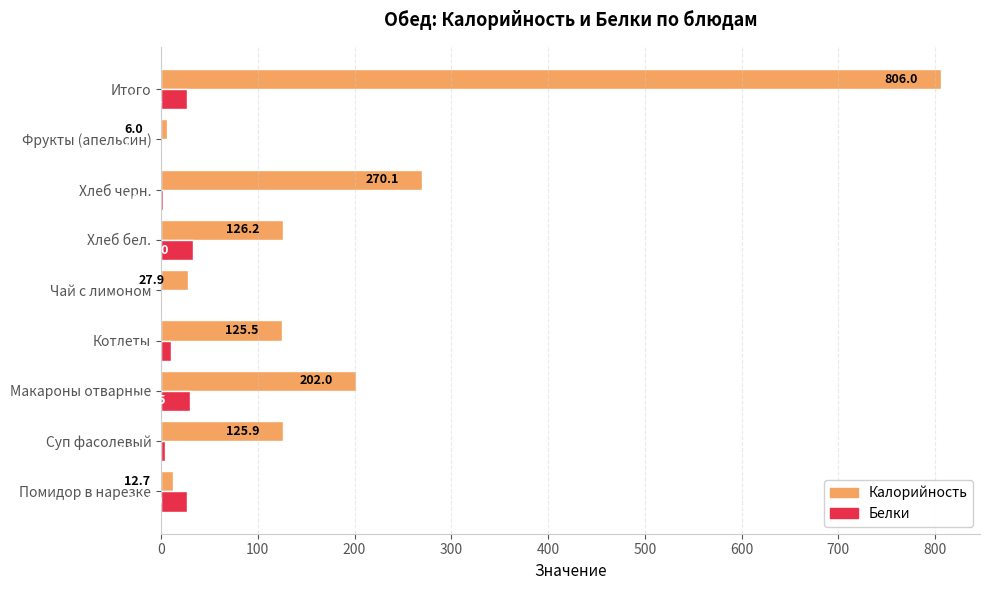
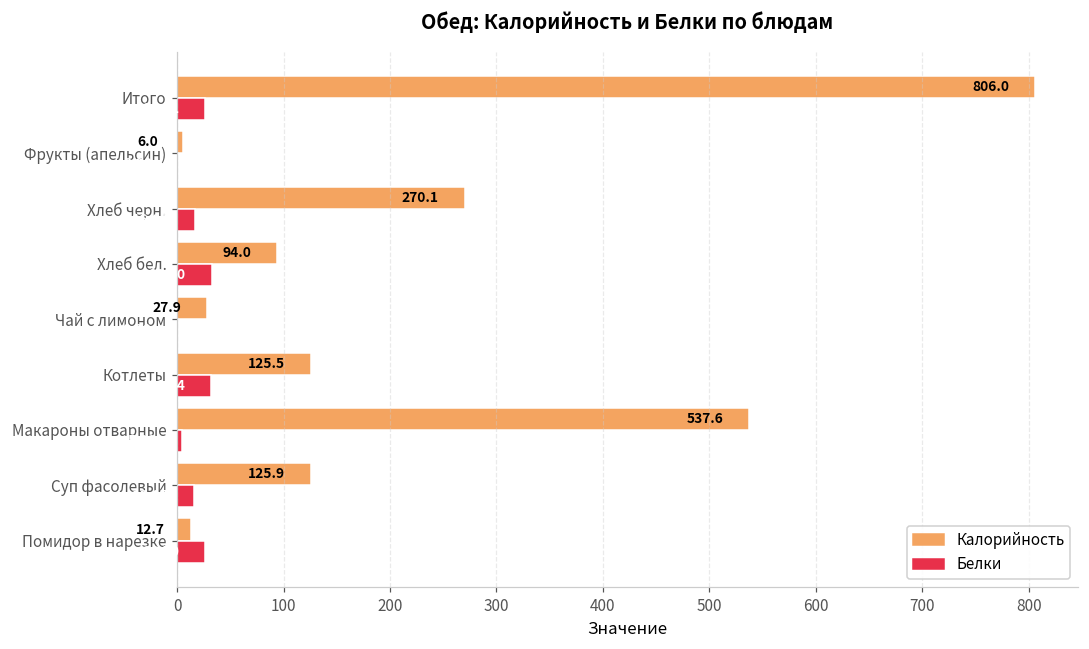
Белки, Хлеб черн.: 0 -> 20
Калорийность, Хлеб бел.: 126.2 -> 94.0
Белки, Котлеты: 10 -> 30
Калорийность, Макароны отварные: 202.0 -> 537.6
Белки, Макароны отварные: 30 -> 10
Белки, Суп фасолевый: 0 -> 20
